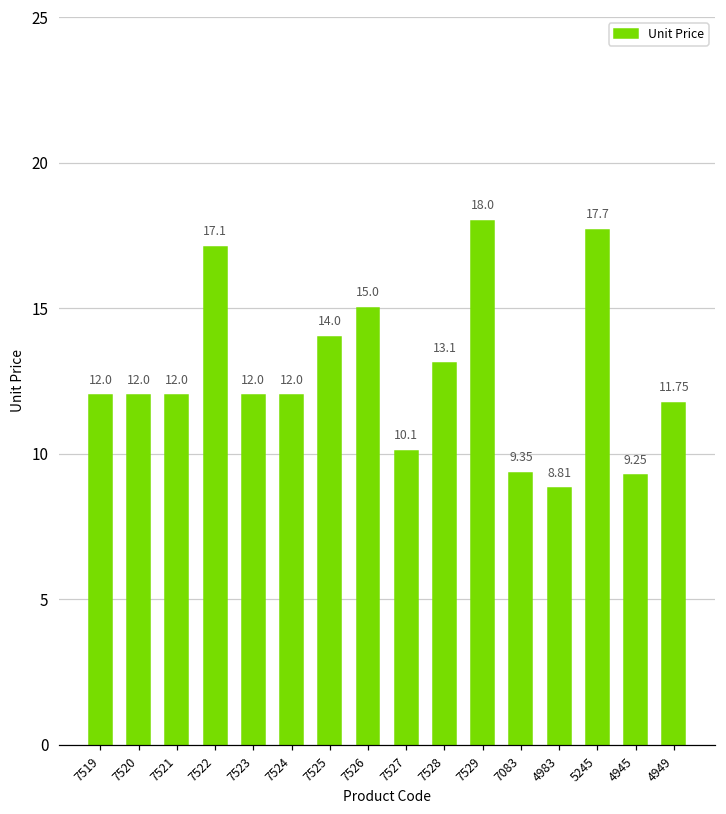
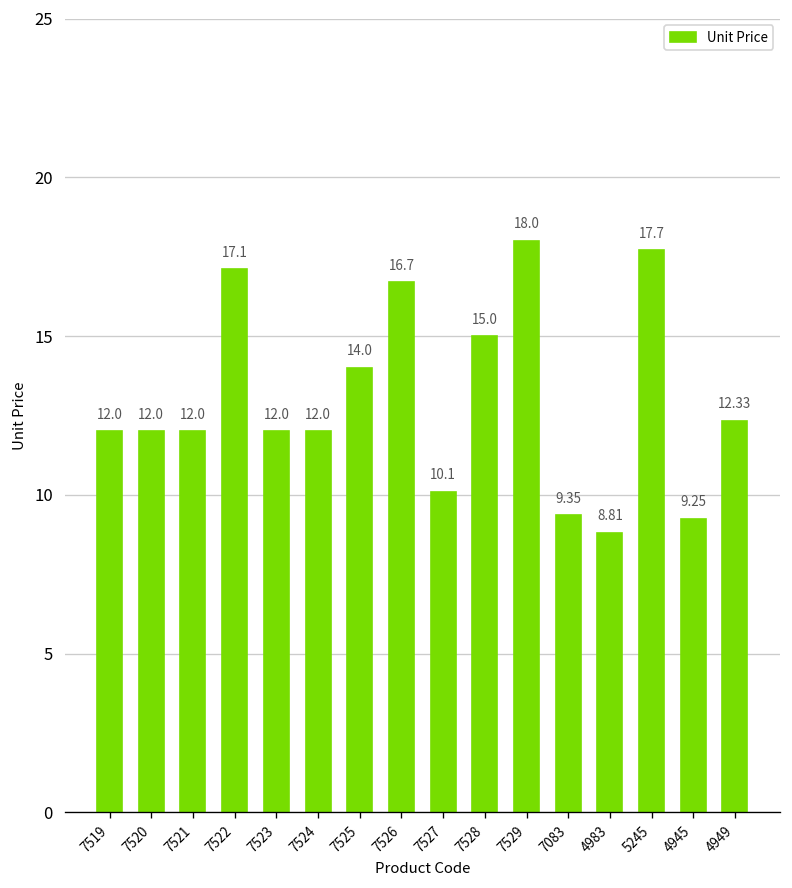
7526: 15.0 -> 16.7
7528: 13.1 -> 15.0
4949: 11.75 -> 12.33
